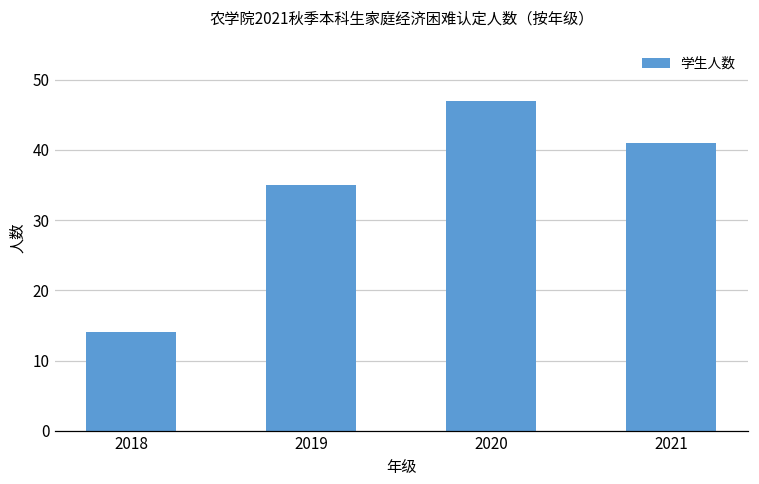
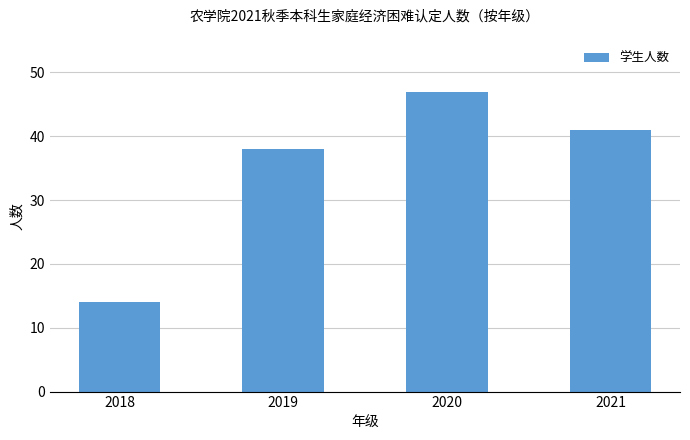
2019: 35 -> 38
